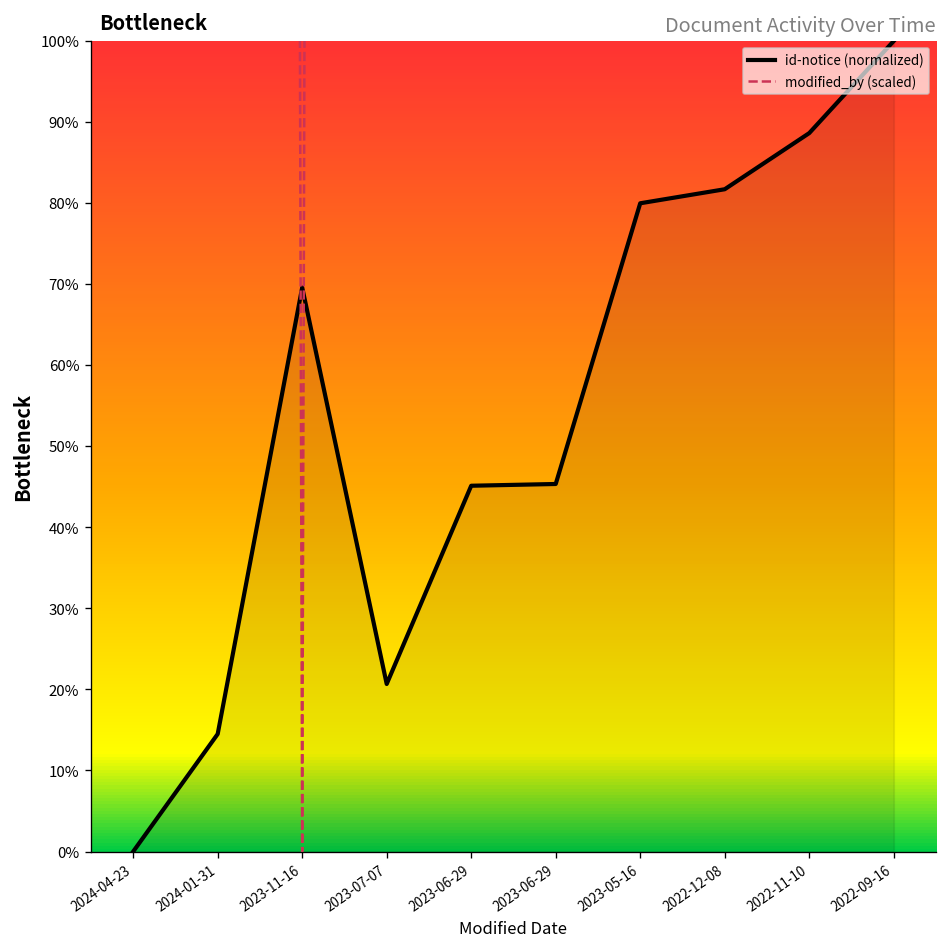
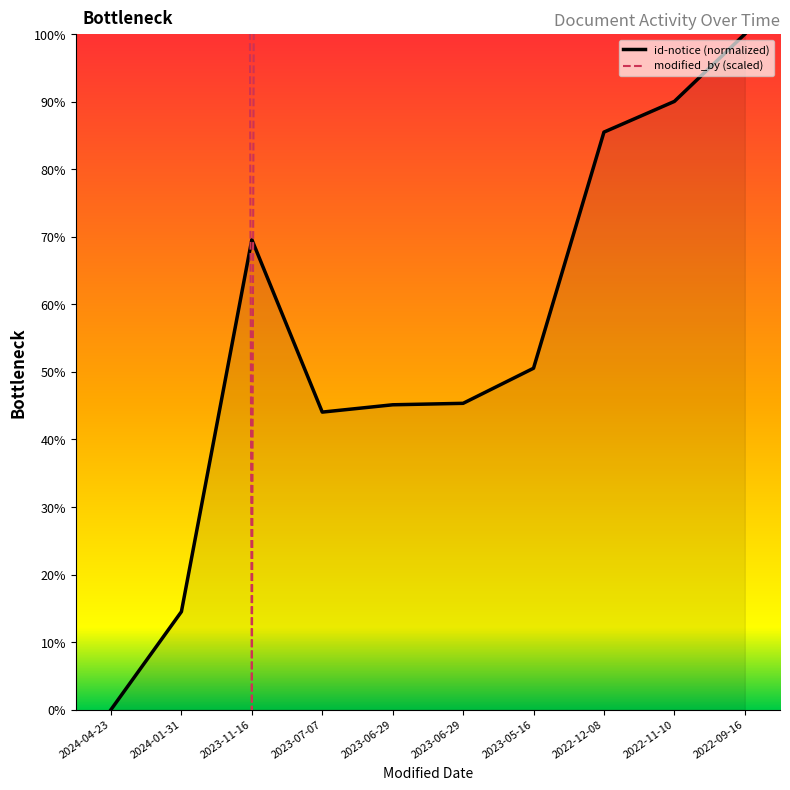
id-notice (normalized), 2023-07-07: 21% -> 44%
id-notice (normalized), 2023-05-16: 80% -> 51%
id-notice (normalized), 2022-12-08: 82% -> 85%
id-notice (normalized), 2022-11-10: 89% -> 90%
